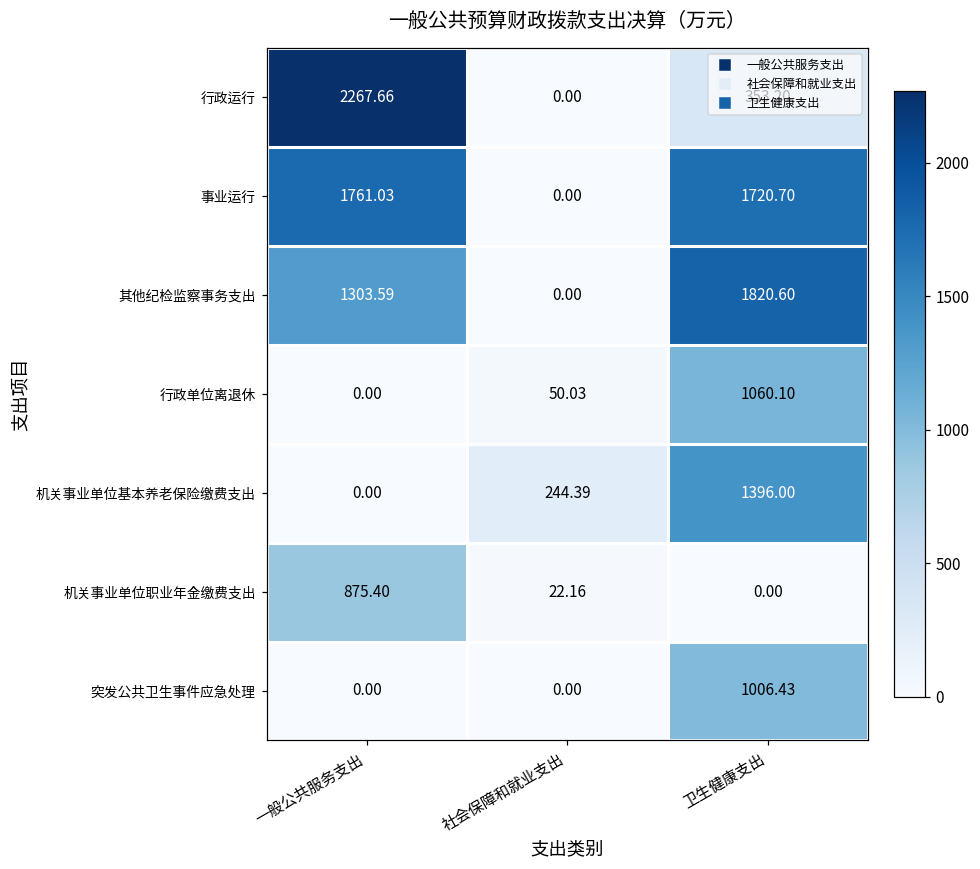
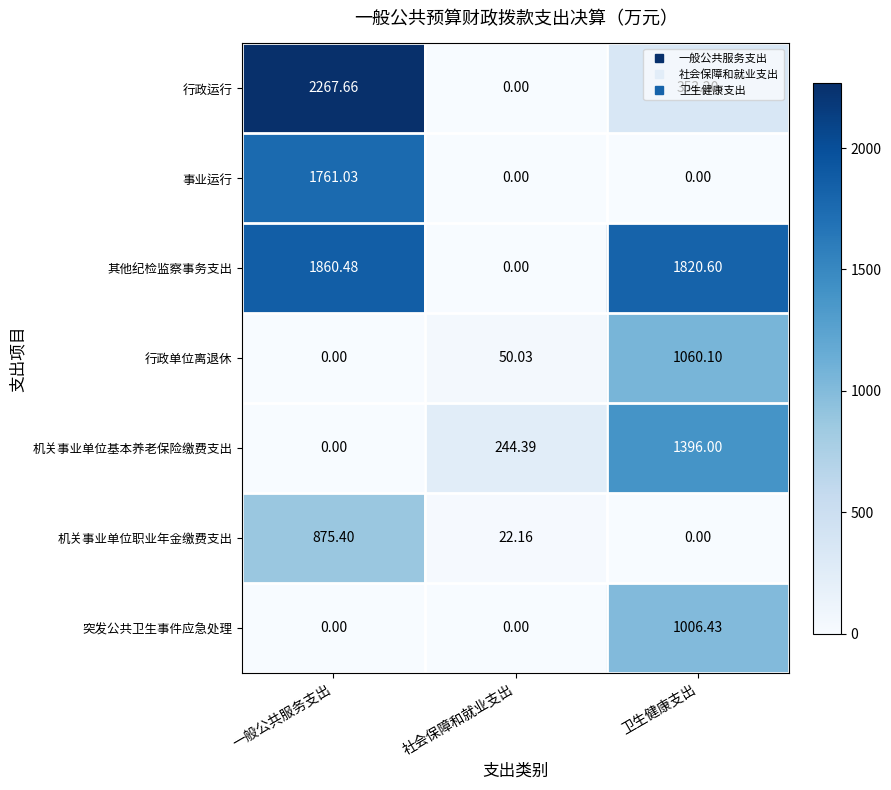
事业运行, 卫生健康支出: 1720.70 -> 0.00
其他纪检监察事务支出, 一般公共服务支出: 1303.59 -> 1860.48
